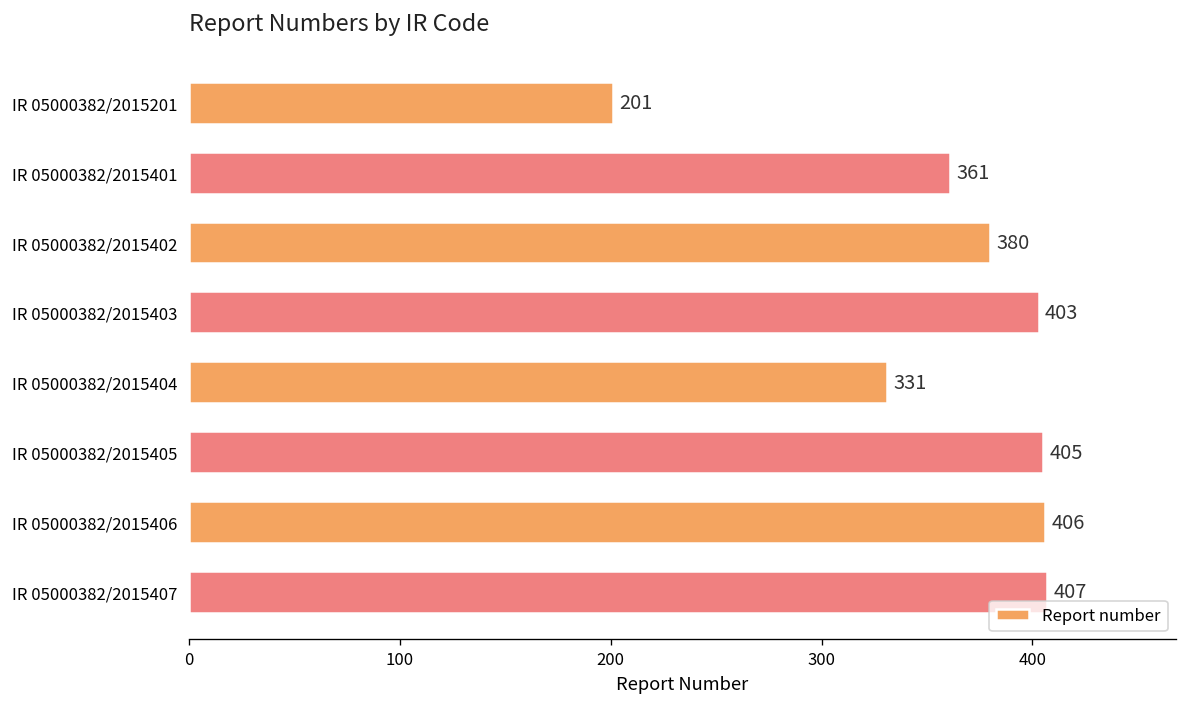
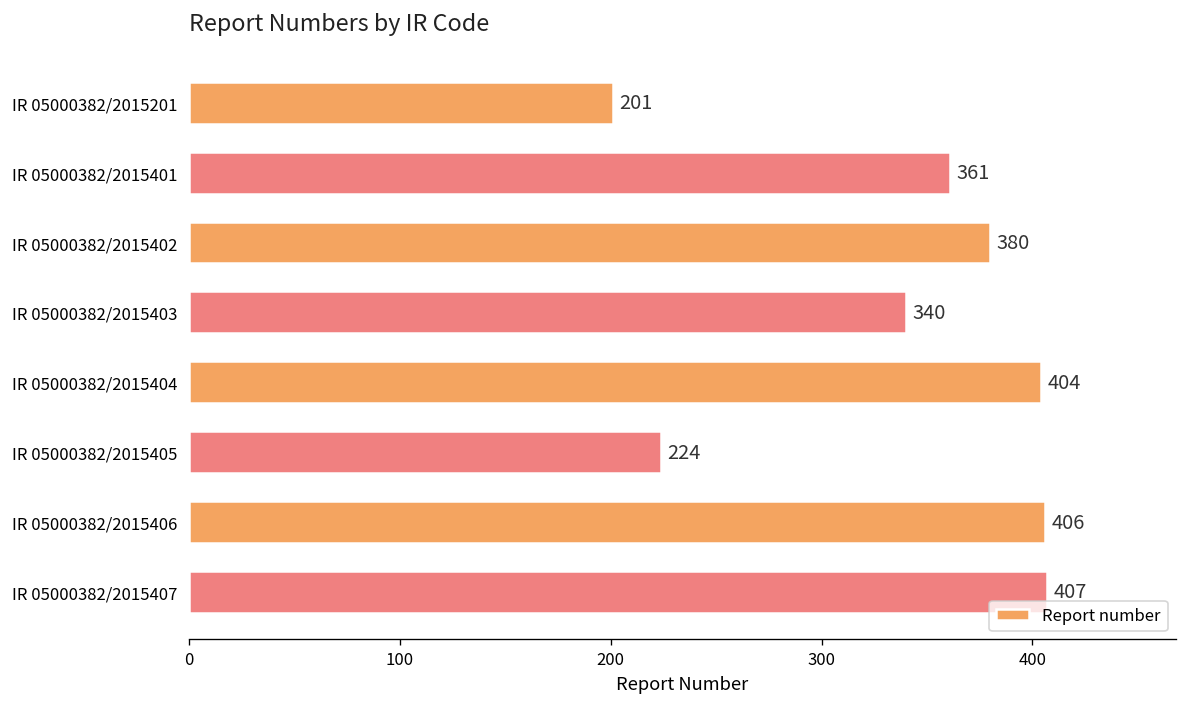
IR 05000382/2015403: 403 -> 340
IR 05000382/2015404: 331 -> 404
IR 05000382/2015405: 405 -> 224
